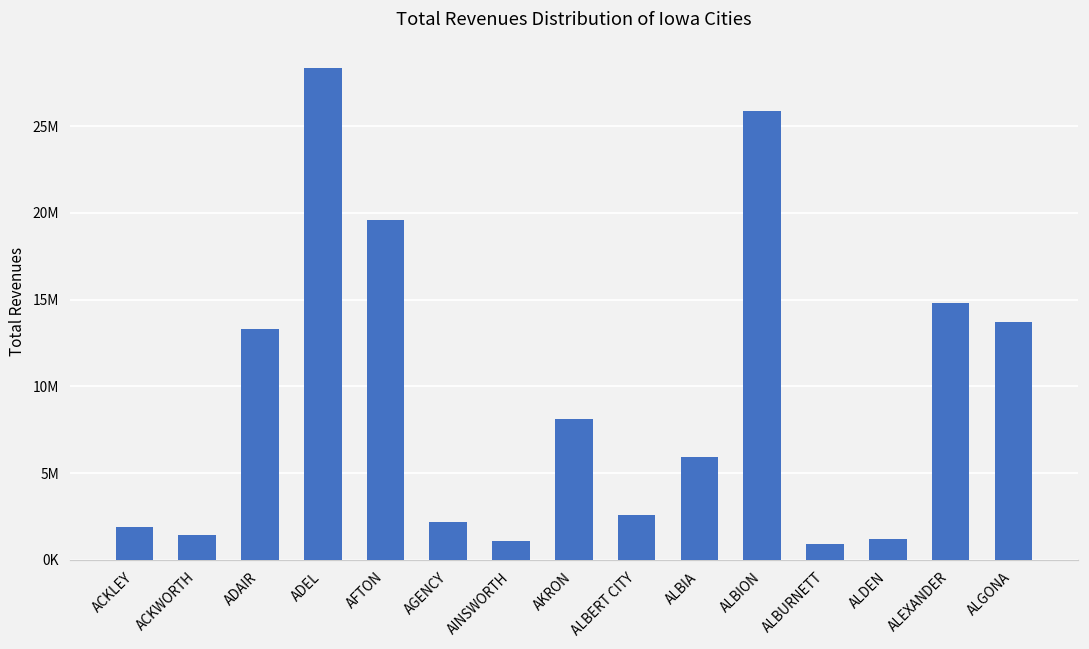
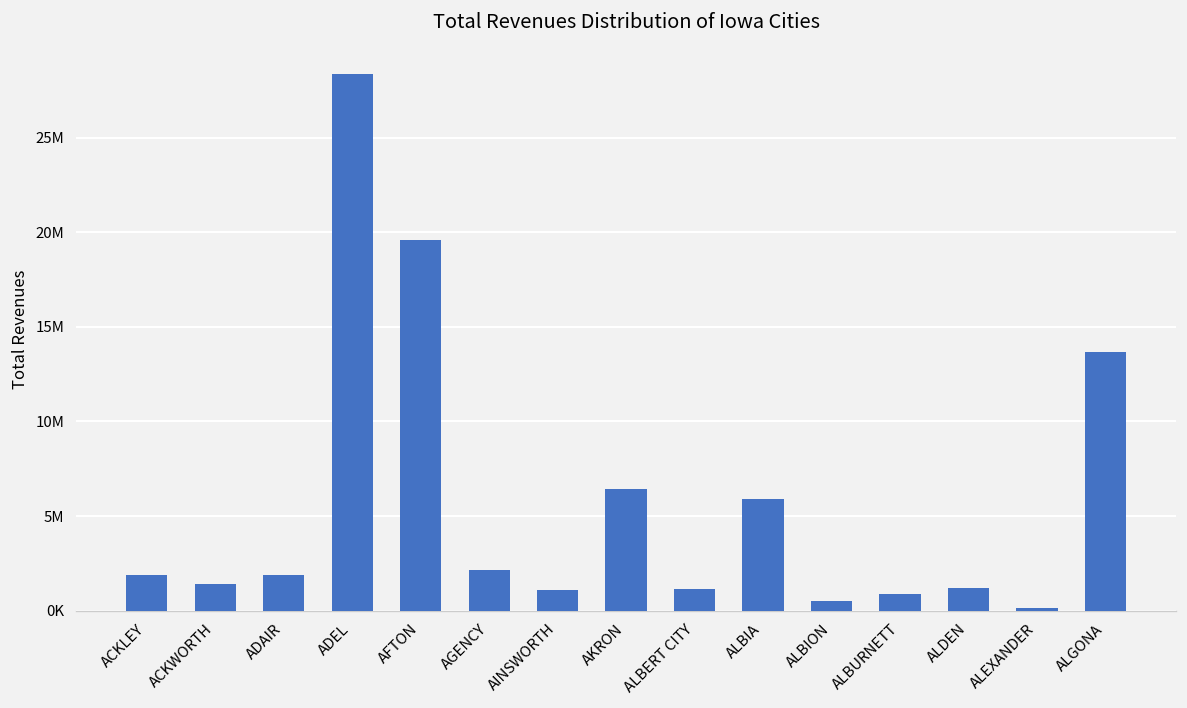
ADAIR: 13300000 -> 1900000
AKRON: 8100000 -> 6400000
ALBERT CITY: 2600000 -> 1100000
ALBION: 25900000 -> 500000
ALEXANDER: 14800000 -> 200000
